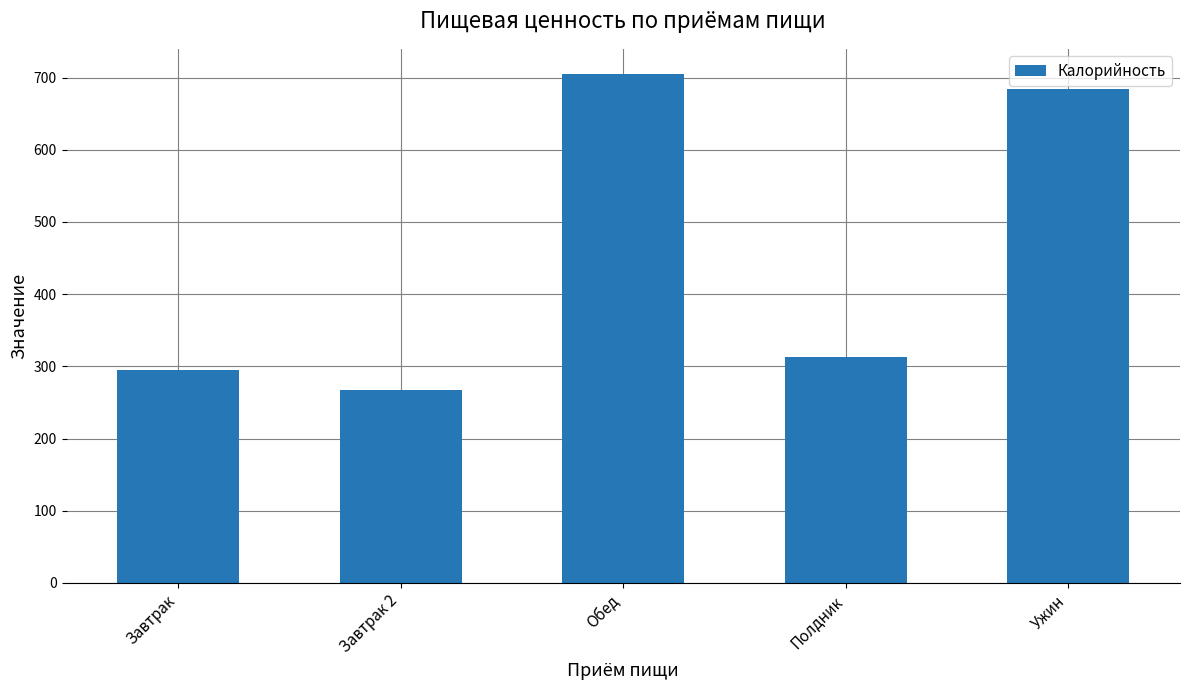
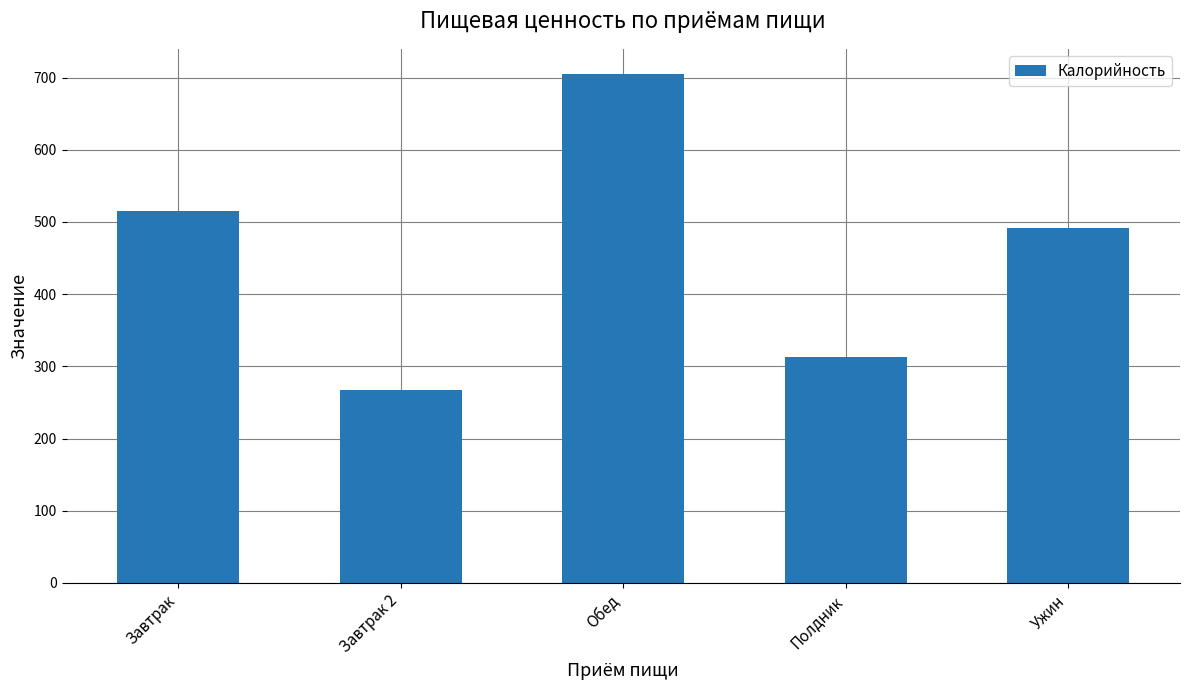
Завтрак: 290 -> 510
Ужин: 680 -> 490
